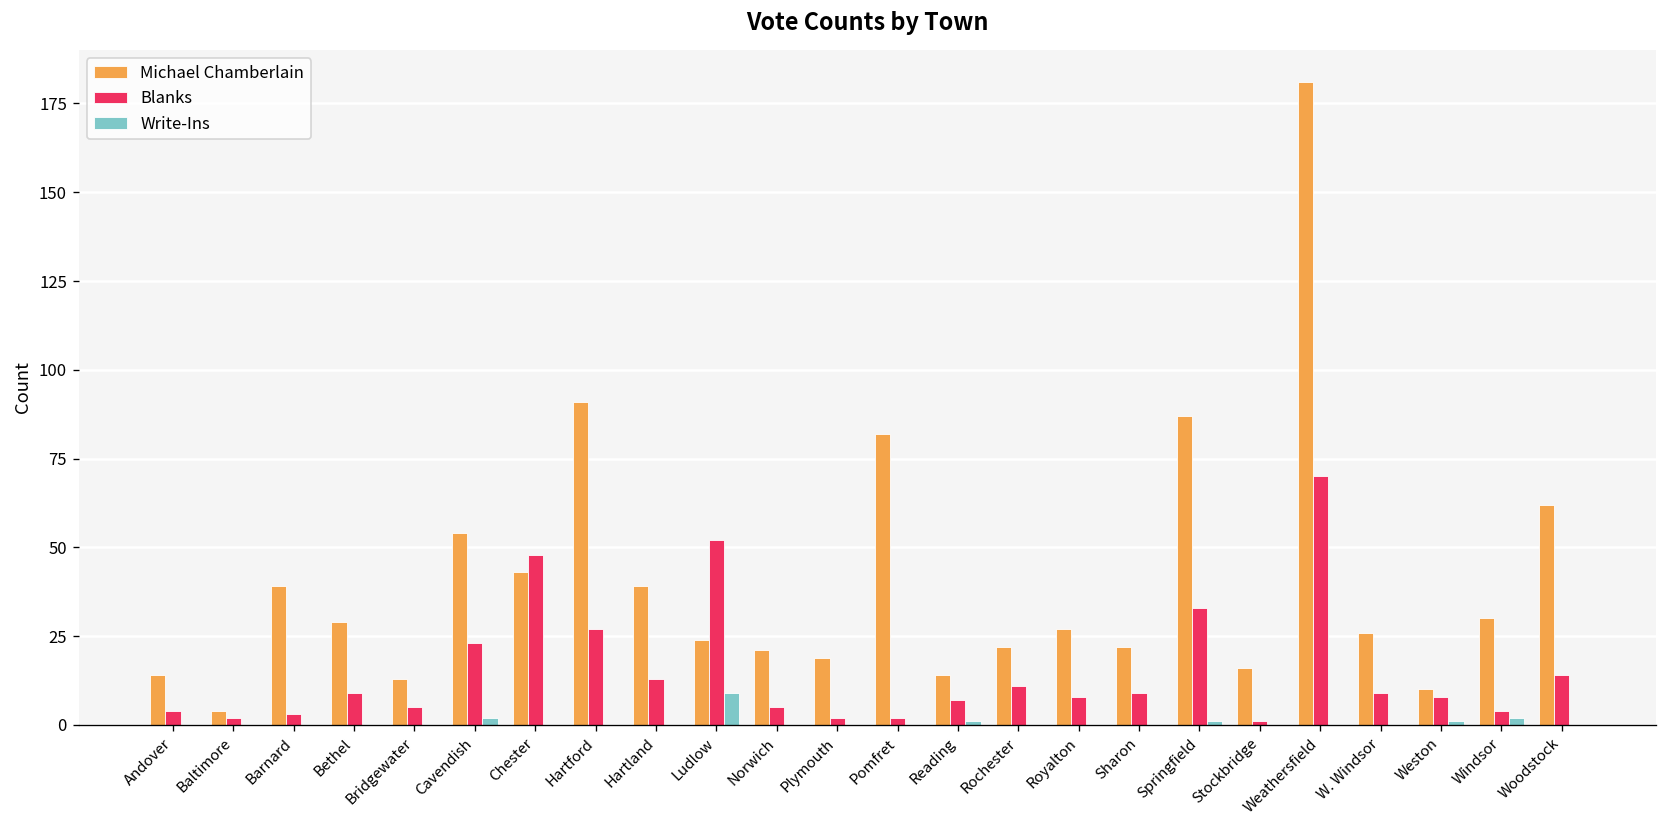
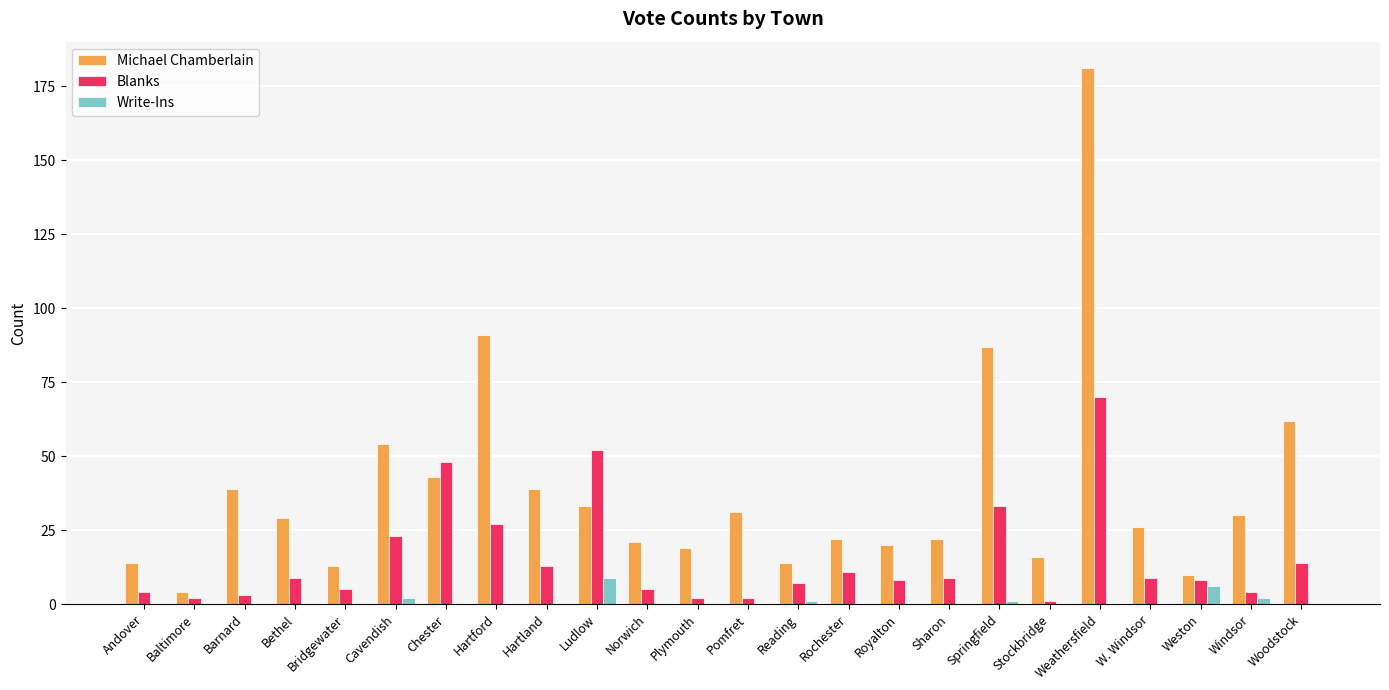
Michael Chamberlain, Ludlow: 24 -> 33
Michael Chamberlain, Pomfret: 82 -> 31
Michael Chamberlain, Royalton: 27 -> 20
Write-Ins, Weston: 1 -> 6
